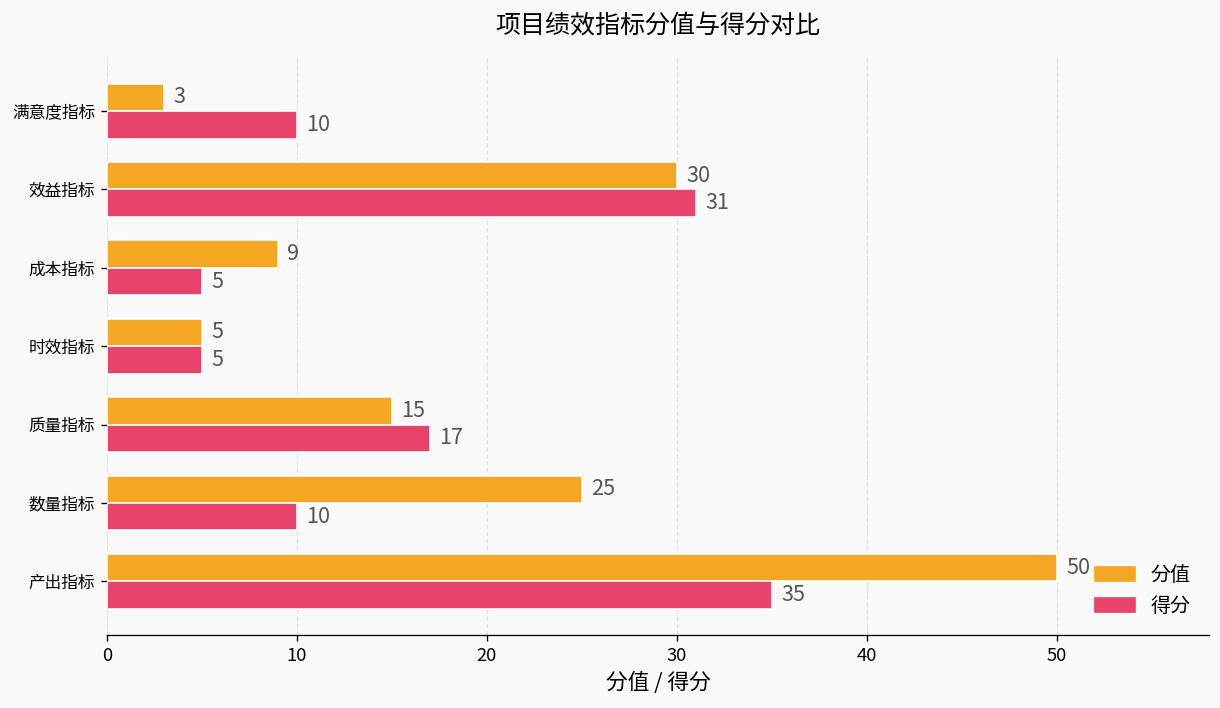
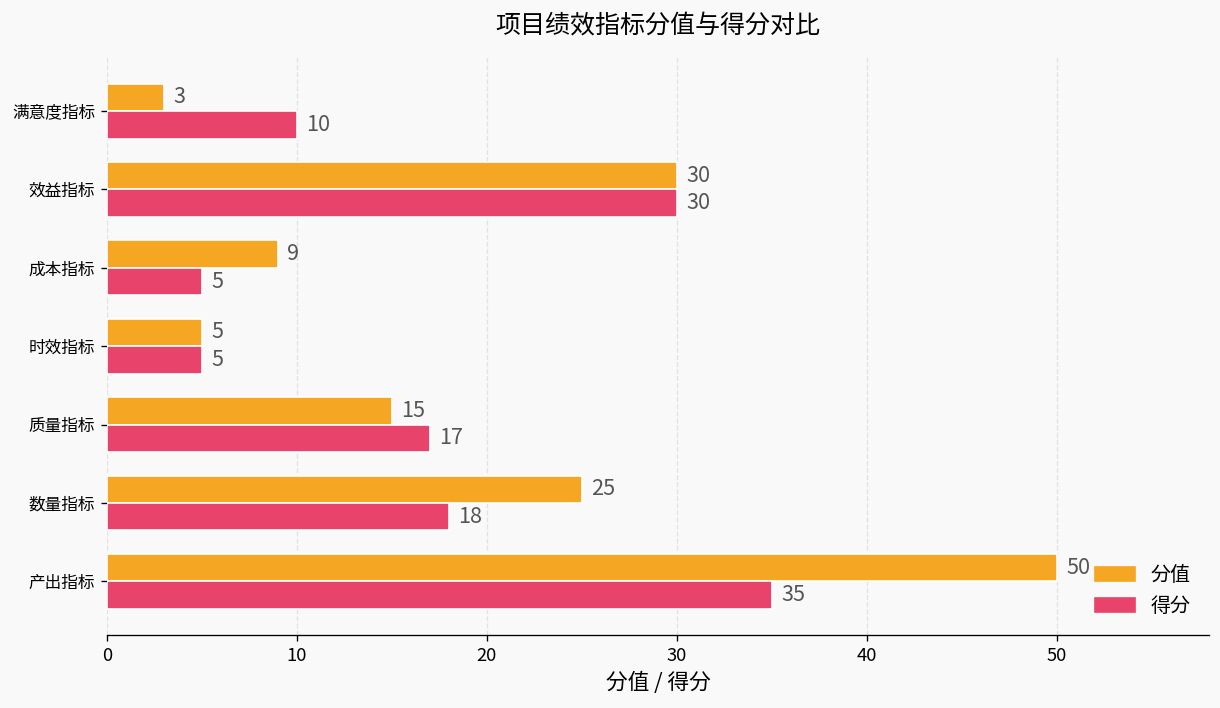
得分, 效益指标: 31 -> 30
得分, 数量指标: 10 -> 18
